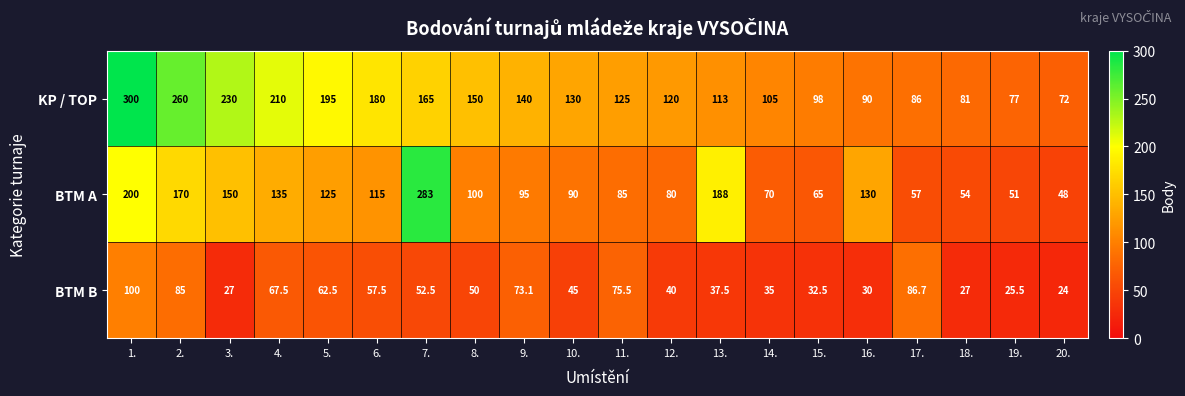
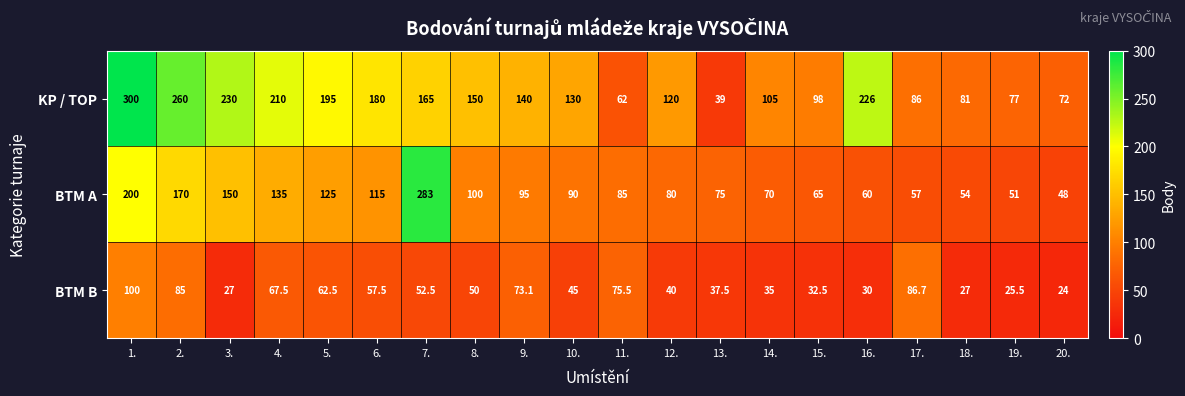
KP / TOP, 11.: 125 -> 62
KP / TOP, 13.: 113 -> 39
KP / TOP, 16.: 90 -> 226
BTM A, 13.: 188 -> 75
BTM A, 16.: 130 -> 60
